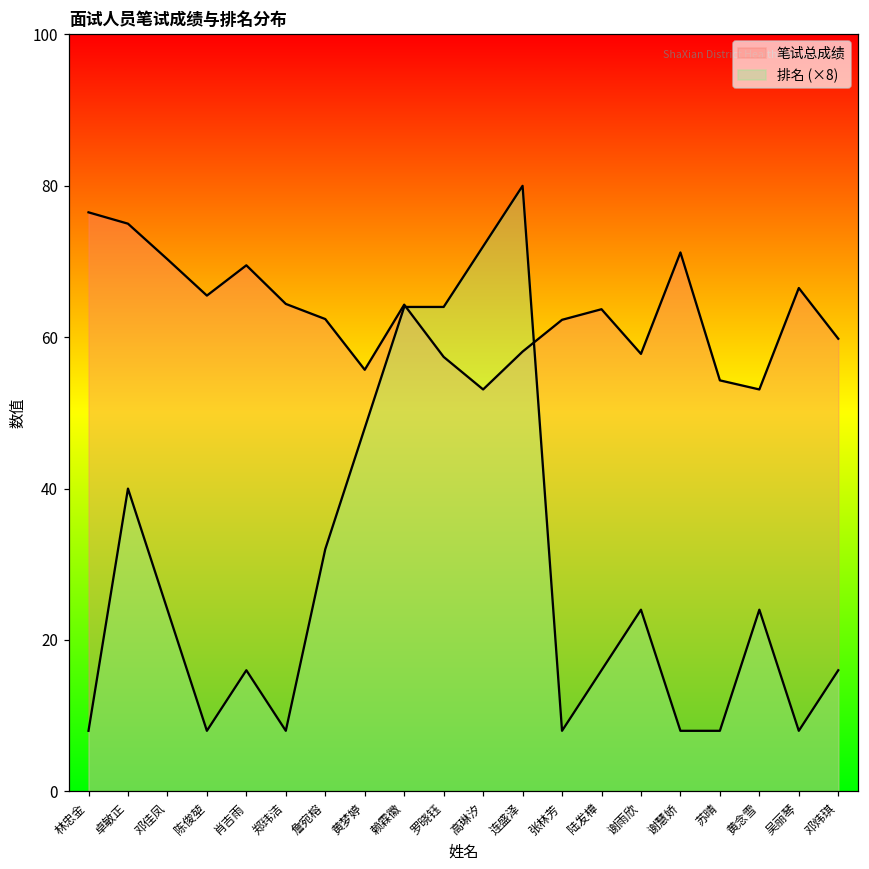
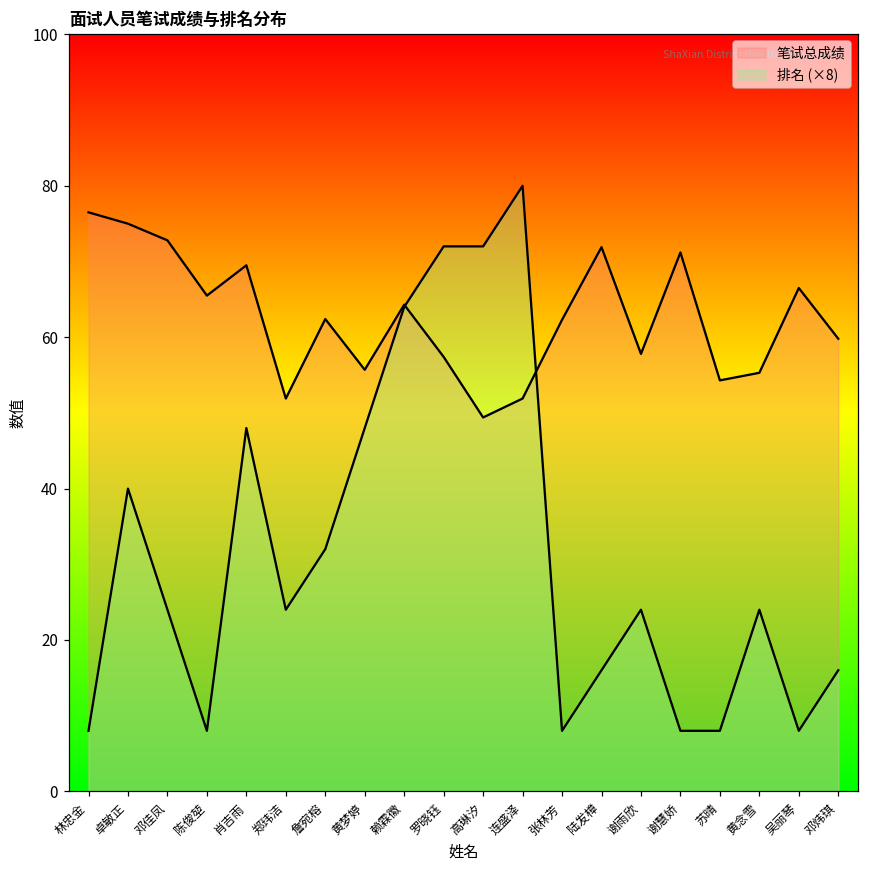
笔试总成绩, 邓佳凤: 70 -> 73
排名 (×8), 肖吉雨: 16 -> 48
笔试总成绩, 郑玮洁: 64 -> 52
排名 (×8), 郑玮洁: 8 -> 24
排名 (×8), 罗晓钰: 64 -> 72
笔试总成绩, 高琳汐: 53 -> 49
笔试总成绩, 连盛泽: 58 -> 52
笔试总成绩, 陆发樟: 64 -> 72
笔试总成绩, 黄念雪: 53 -> 55
